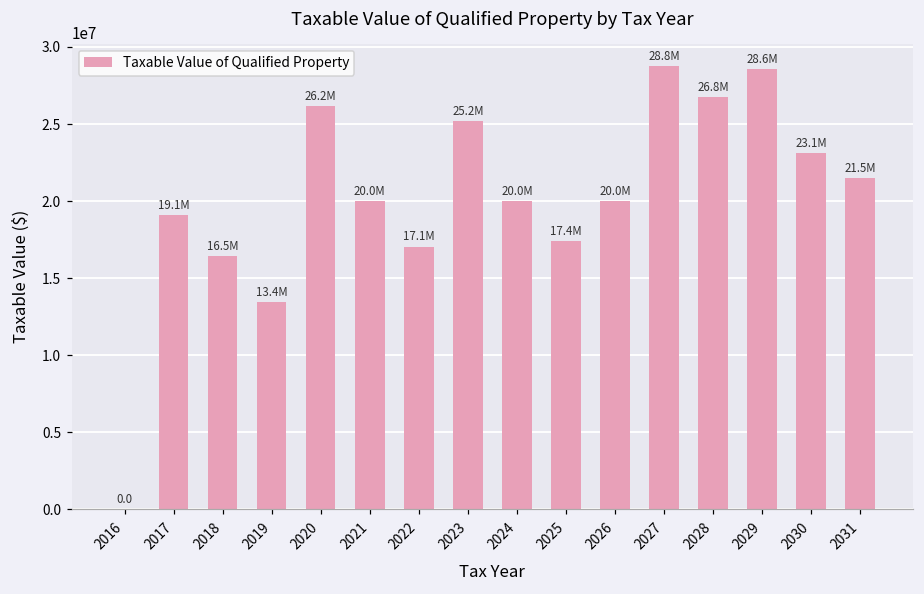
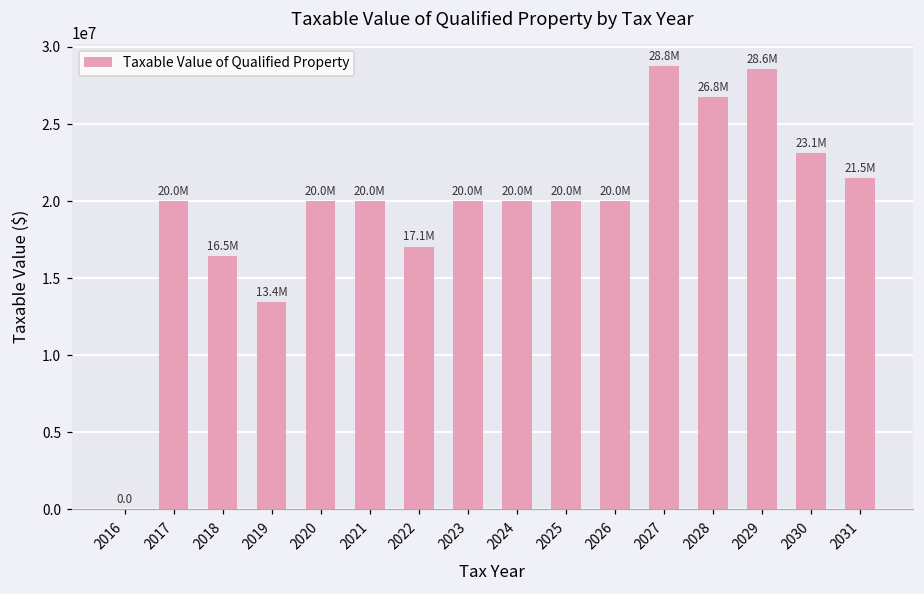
2017: 19.1M -> 20.0M
2020: 26.2M -> 20.0M
2023: 25.2M -> 20.0M
2025: 17.4M -> 20.0M
